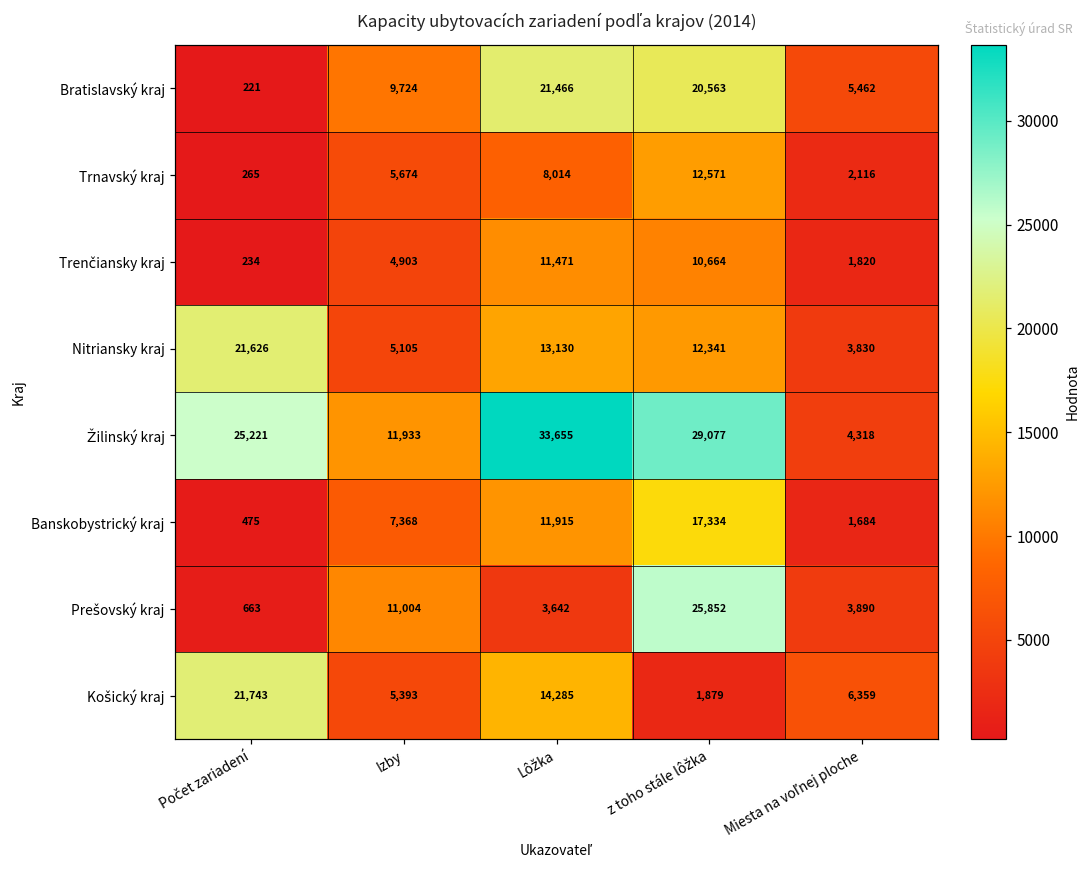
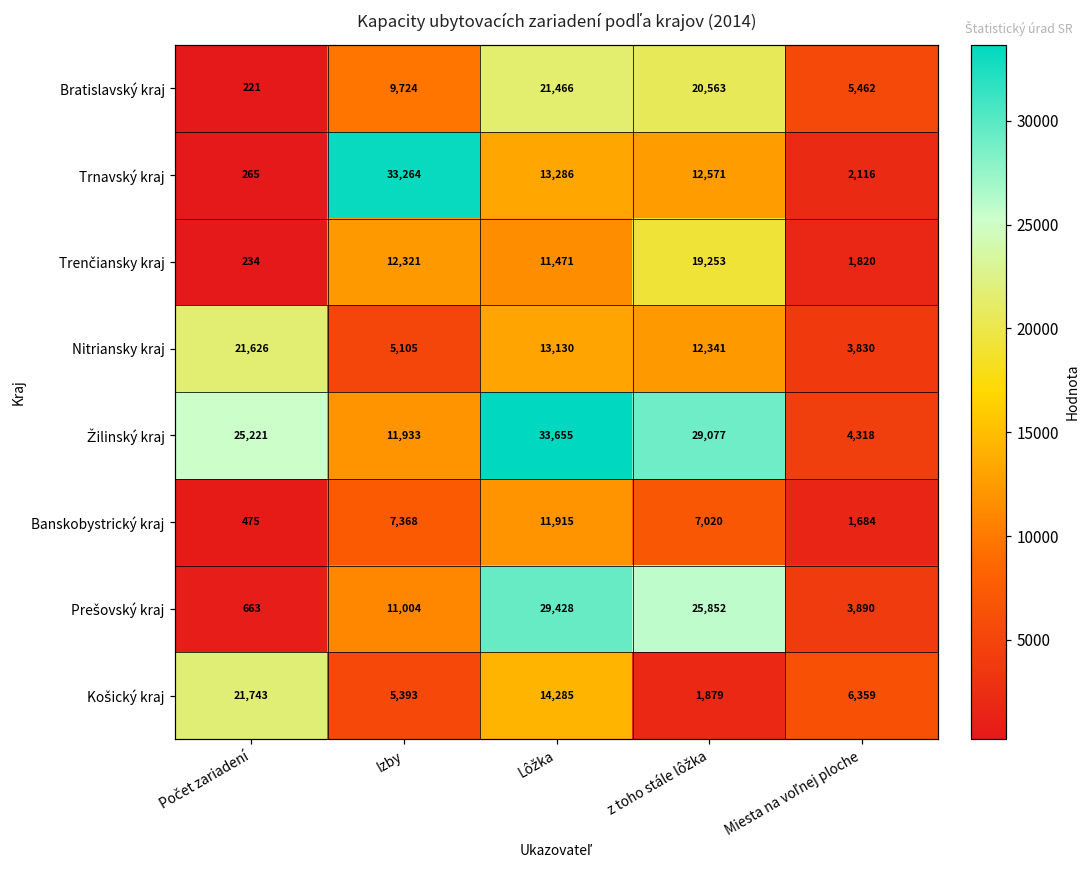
Trnavský kraj, Izby: 5,674 -> 33,264
Trnavský kraj, Lôžka: 8,014 -> 13,286
Trenčiansky kraj, Izby: 4,903 -> 12,321
Trenčiansky kraj, z toho stále lôžka: 10,664 -> 19,253
Banskobystrický kraj, z toho stále lôžka: 17,334 -> 7,020
Prešovský kraj, Lôžka: 3,642 -> 29,428
